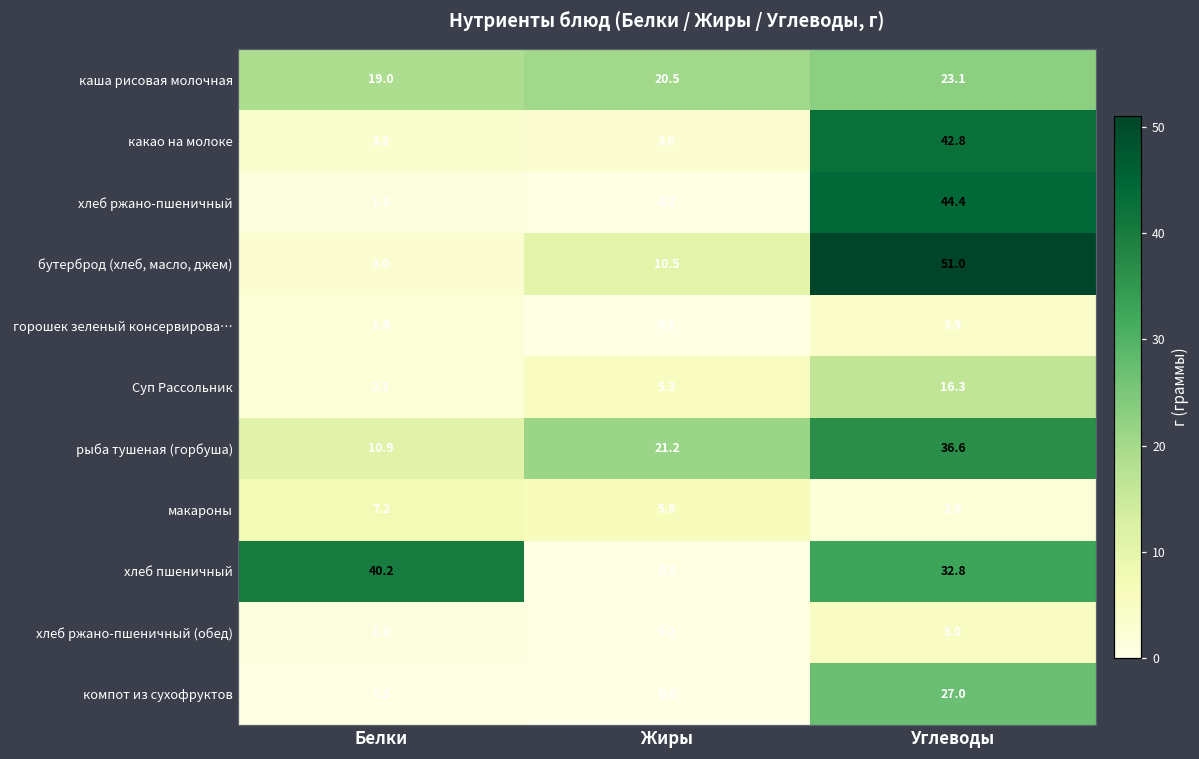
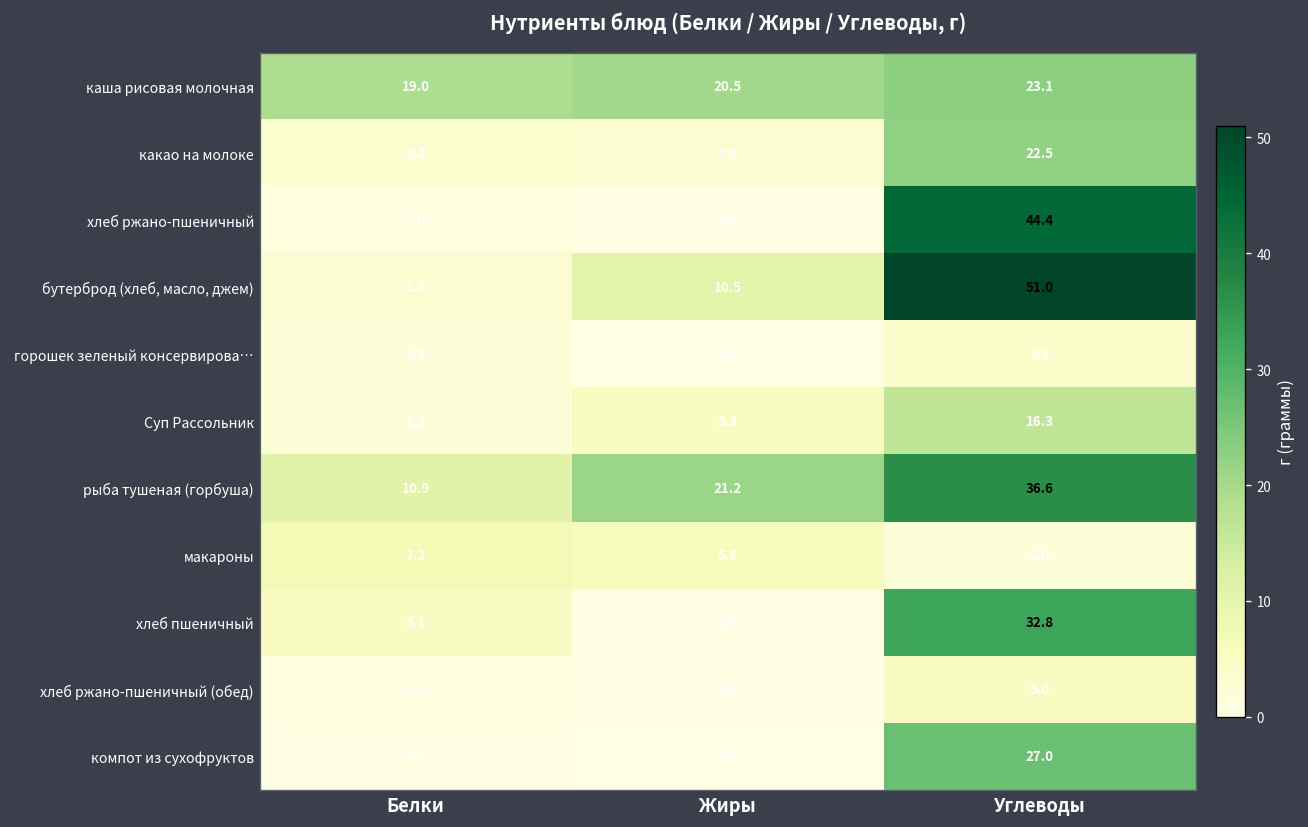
какао на молоке, Углеводы: 42.8 -> 22.5
хлеб пшеничный, Белки: 40.2 -> 5.1
